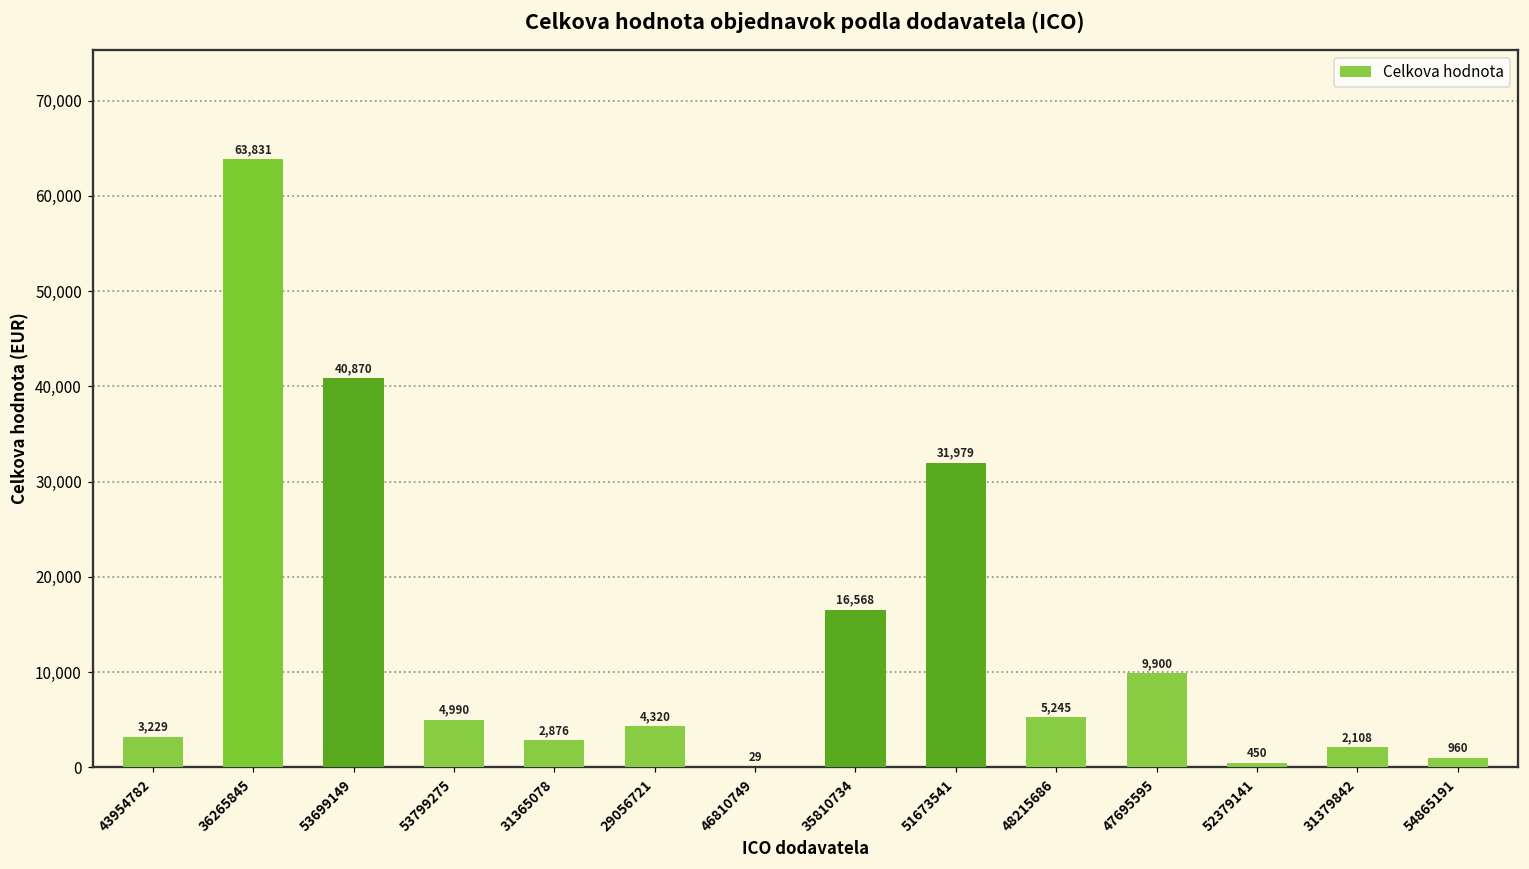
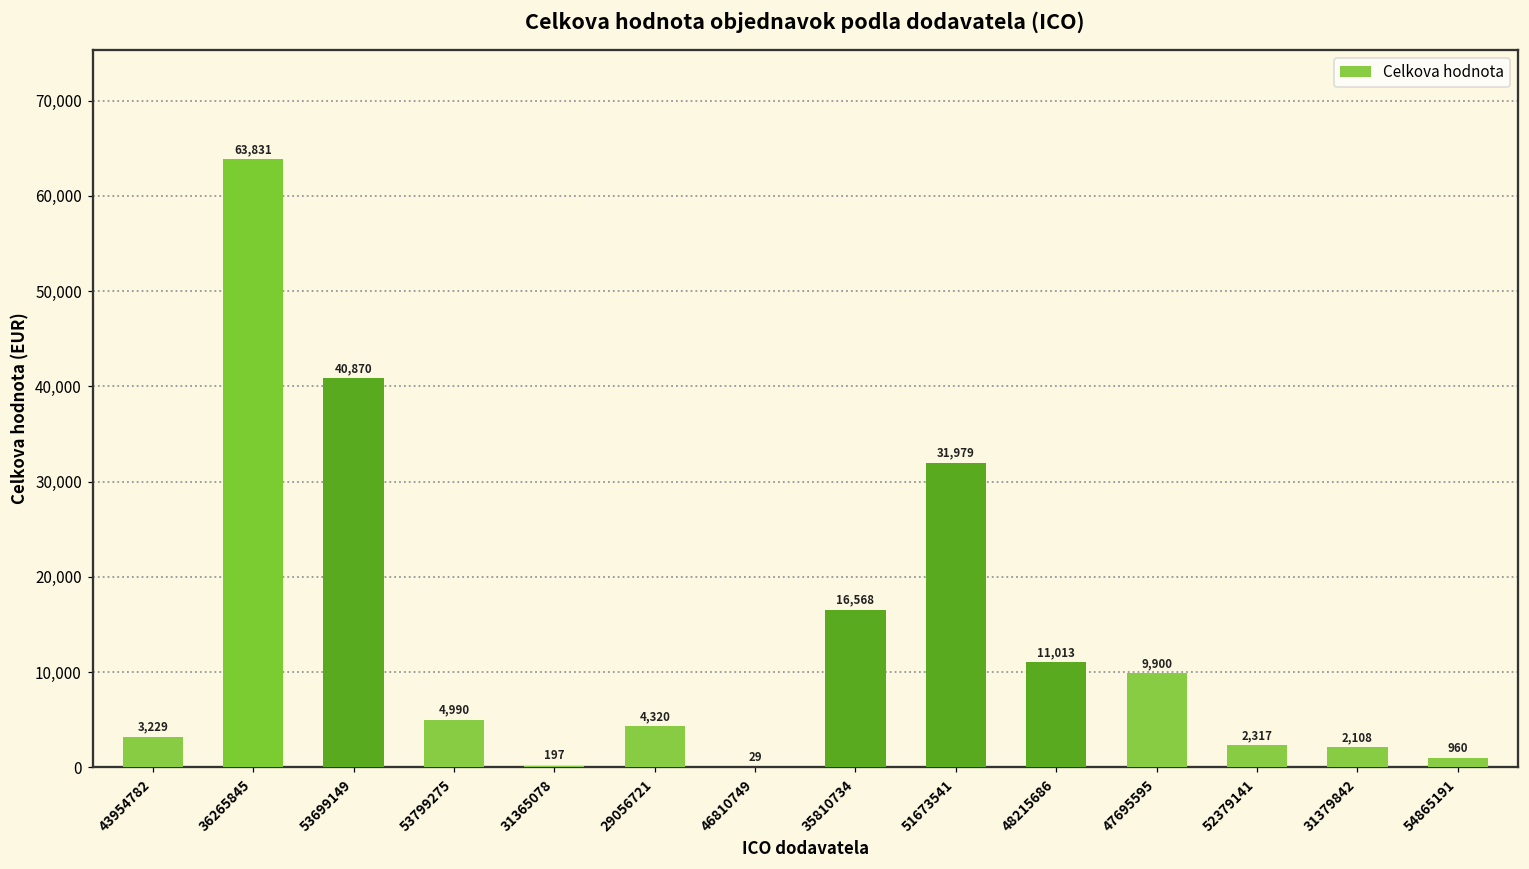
31365078: 2,876 -> 197
48215686: 5,245 -> 11,013
52379141: 450 -> 2,317
